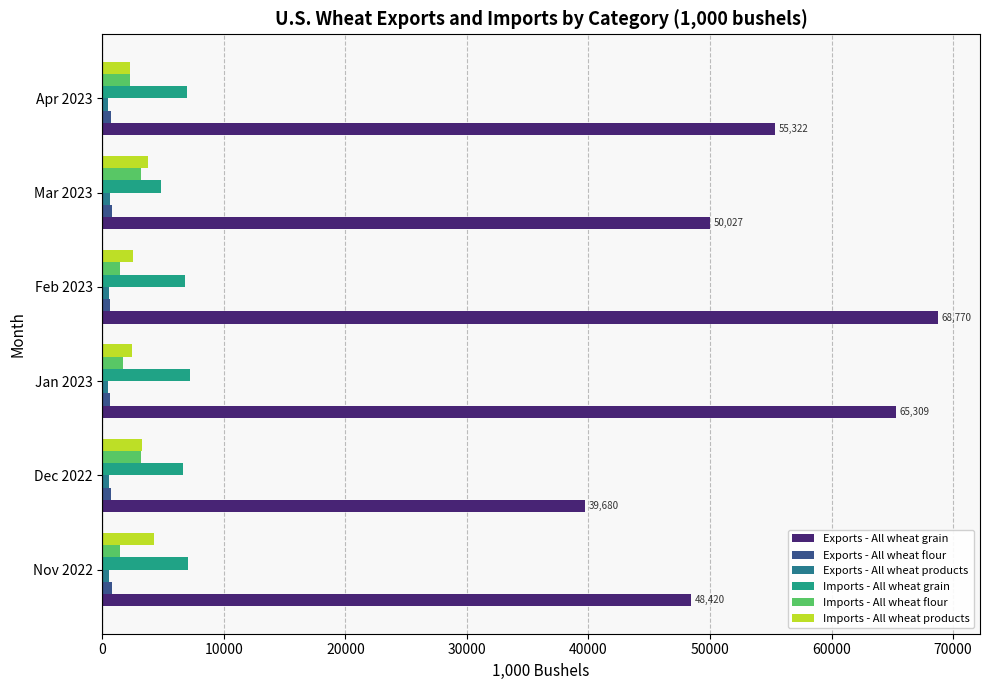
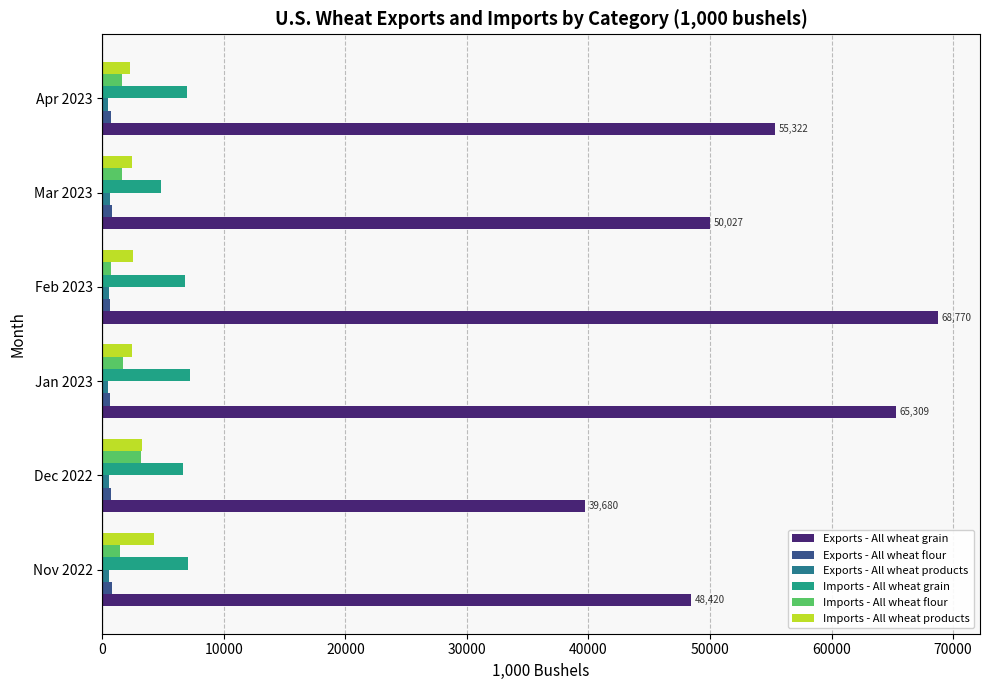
Imports - All wheat flour, Apr 2023: 2300 -> 1600
Imports - All wheat products, Mar 2023: 3800 -> 2400
Imports - All wheat flour, Mar 2023: 3200 -> 1600
Imports - All wheat flour, Feb 2023: 1500 -> 700
